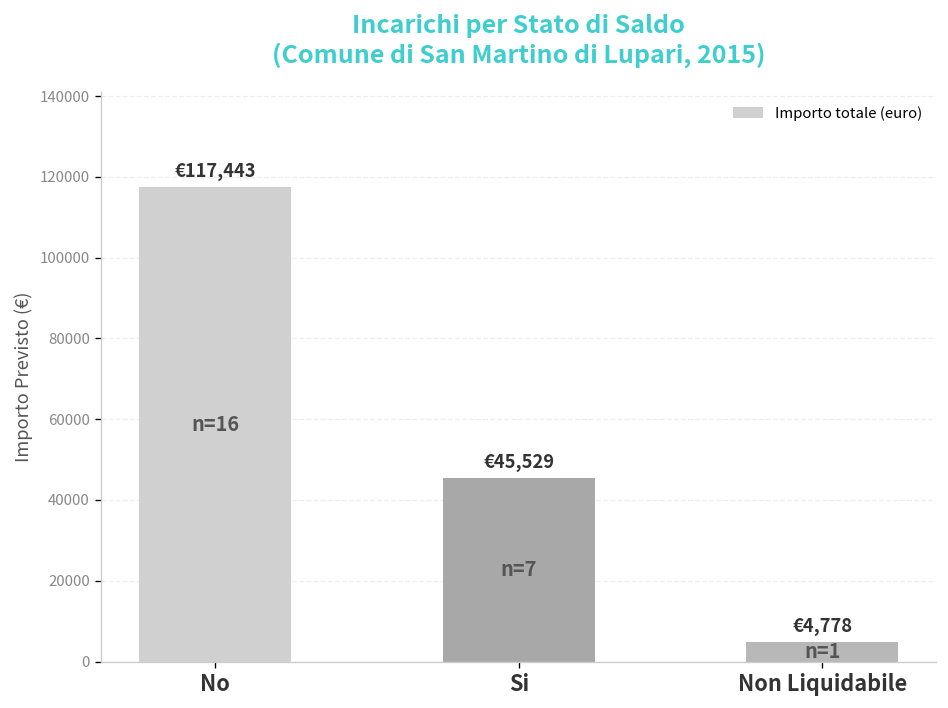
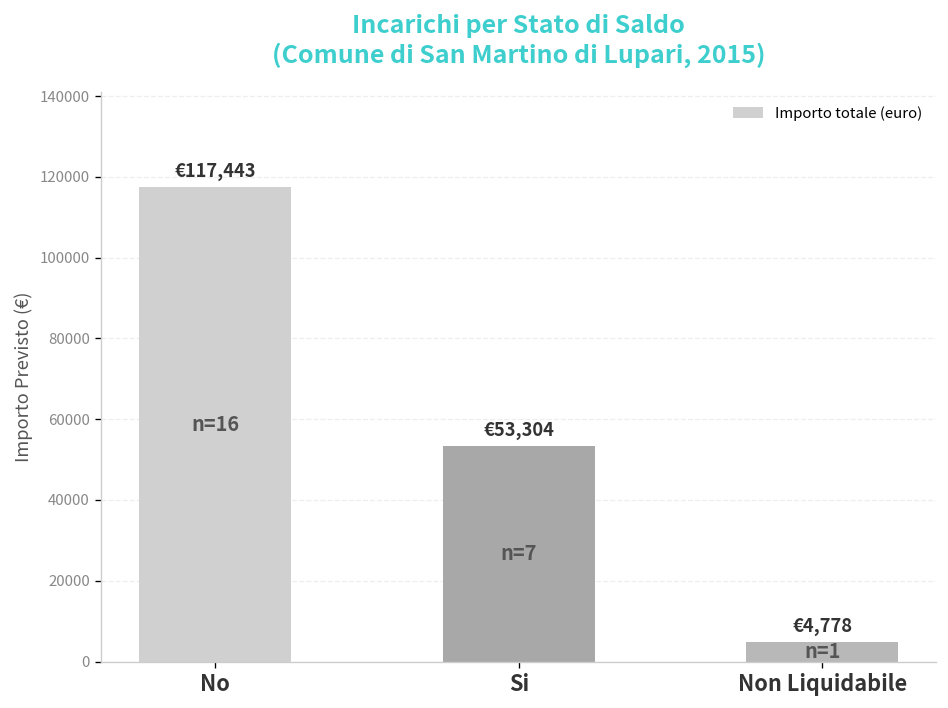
Si: €45,529 -> €53,304
